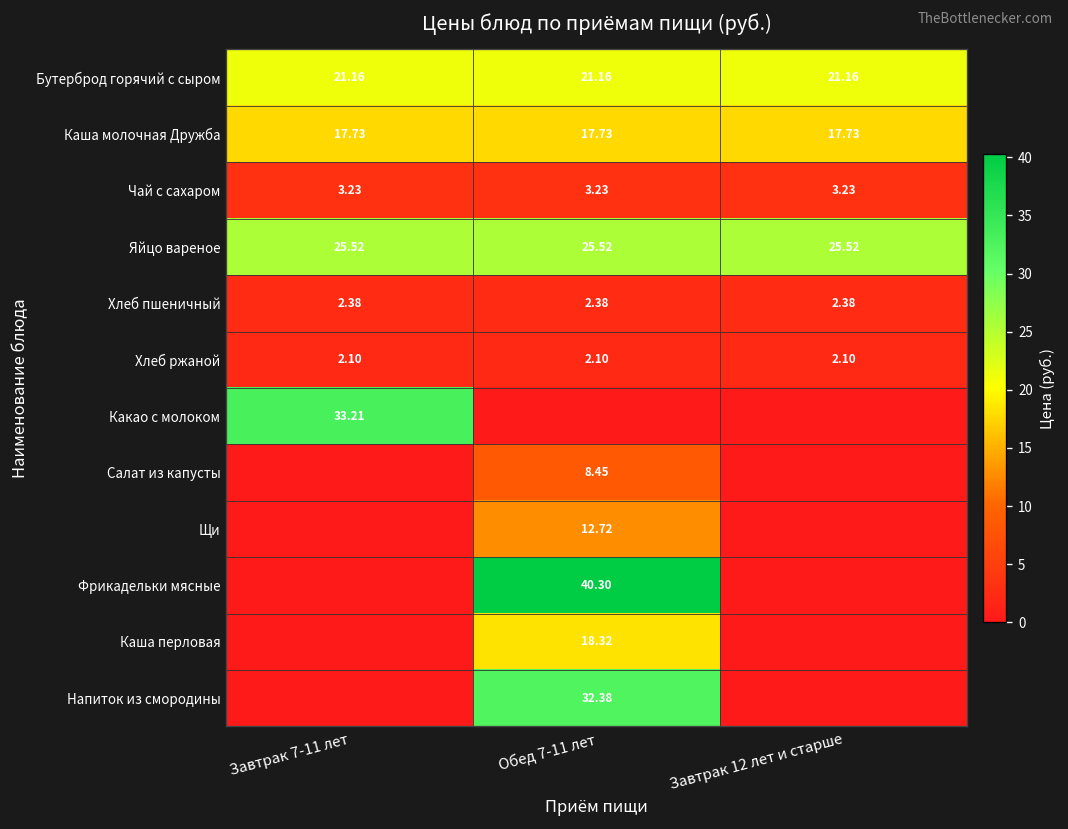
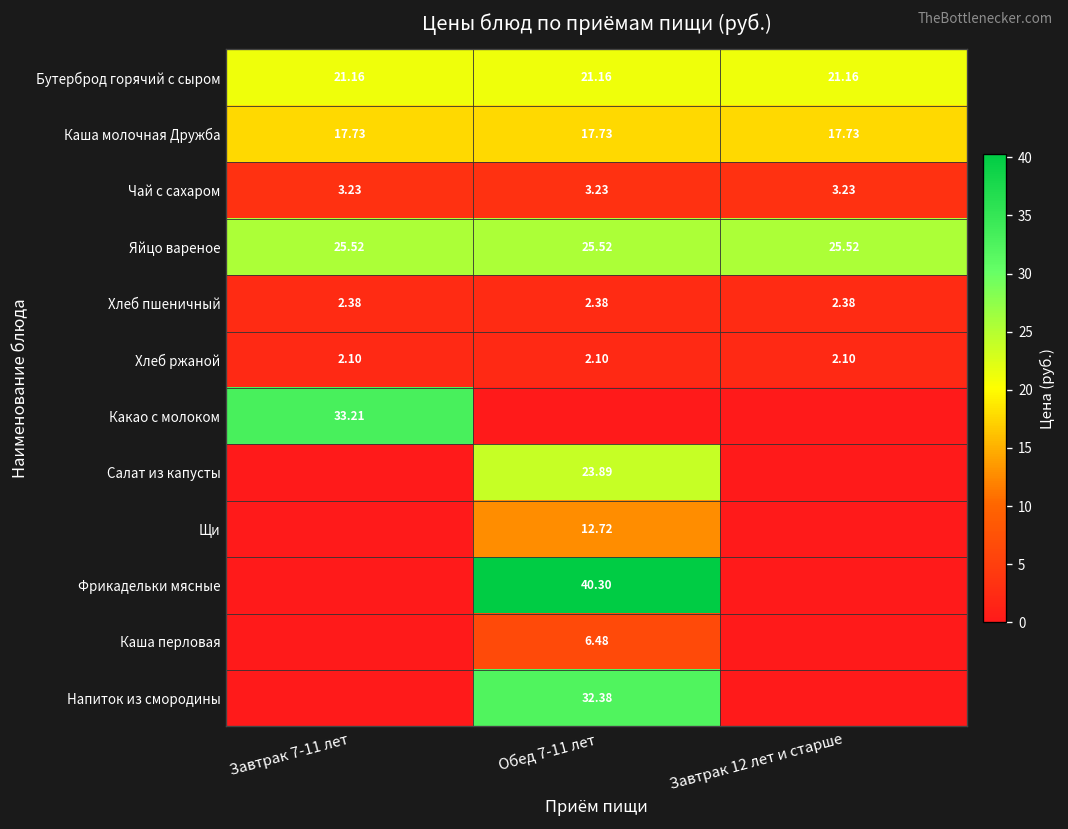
Салат из капусты, Обед 7-11 лет: 8.45 -> 23.89
Каша перловая, Обед 7-11 лет: 18.32 -> 6.48
